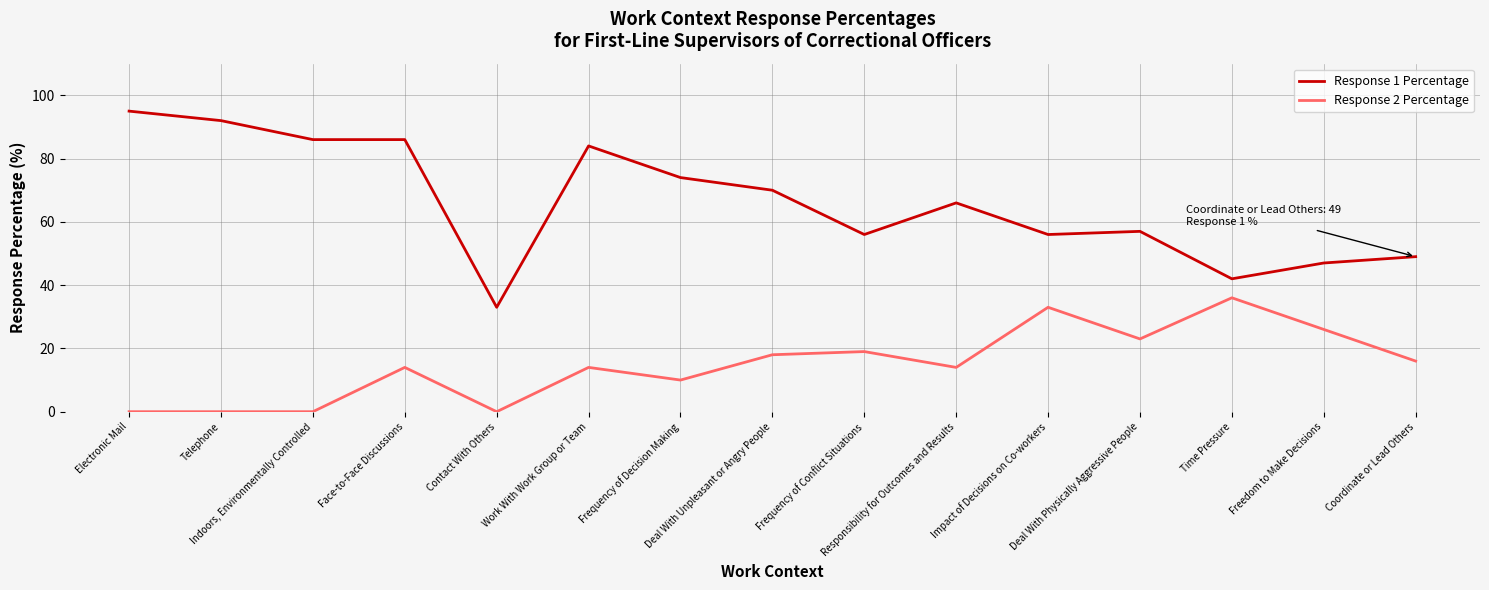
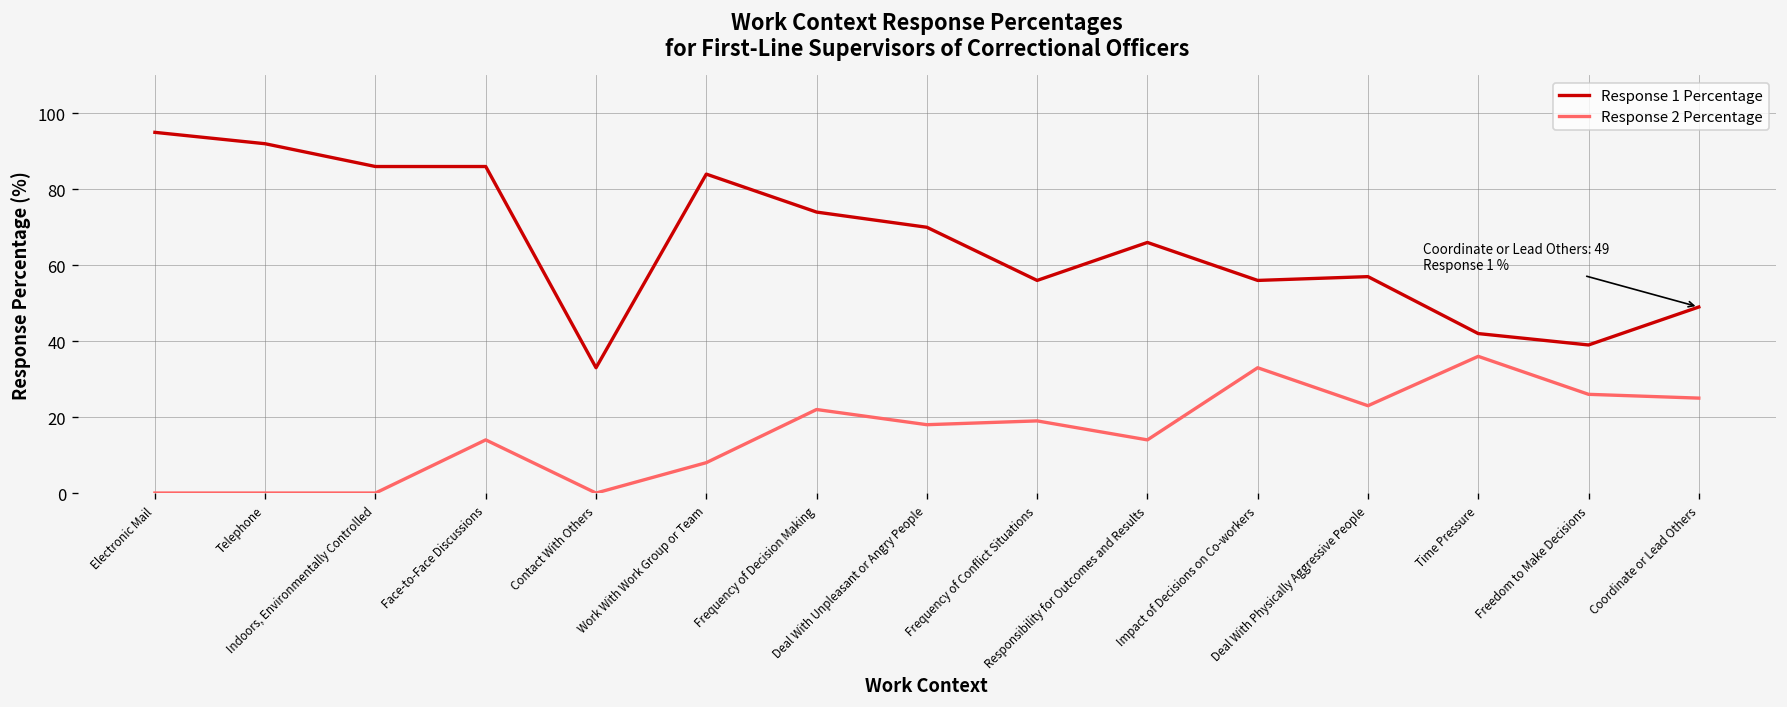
Response 2 Percentage, Work With Work Group or Team: 14 -> 8
Response 2 Percentage, Frequency of Decision Making: 10 -> 22
Response 1 Percentage, Freedom to Make Decisions: 47 -> 39
Response 2 Percentage, Coordinate or Lead Others: 16 -> 25
